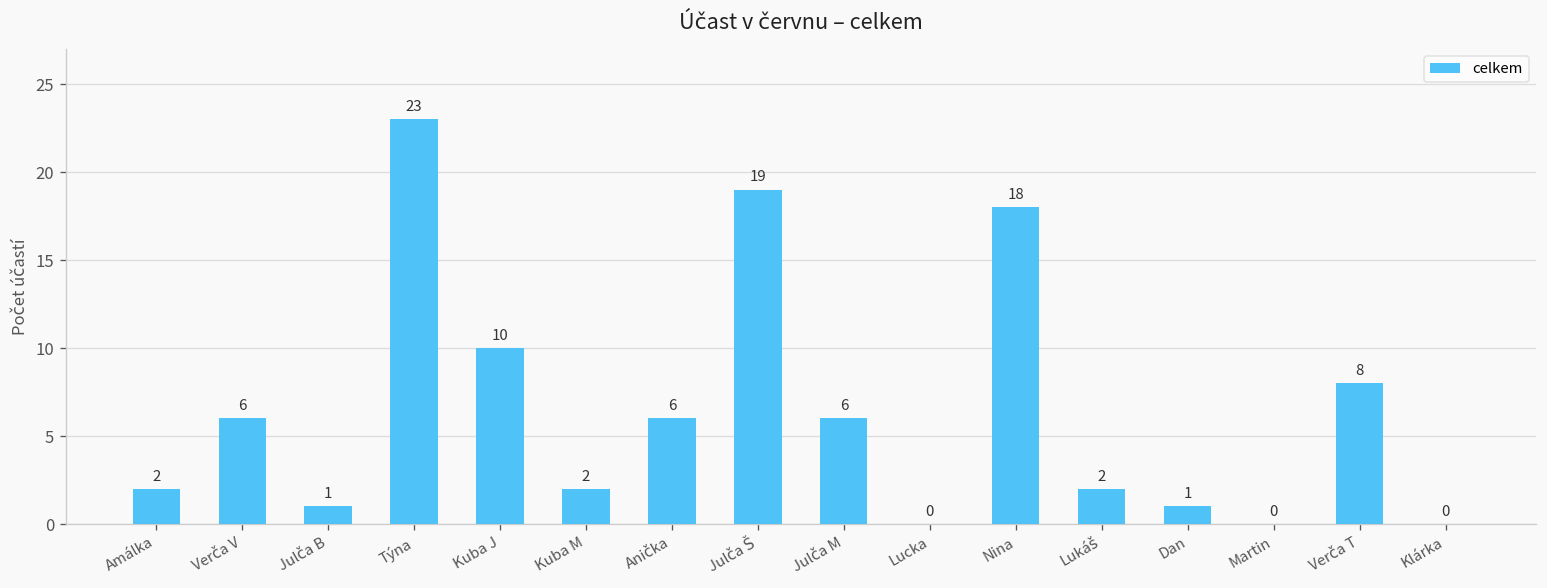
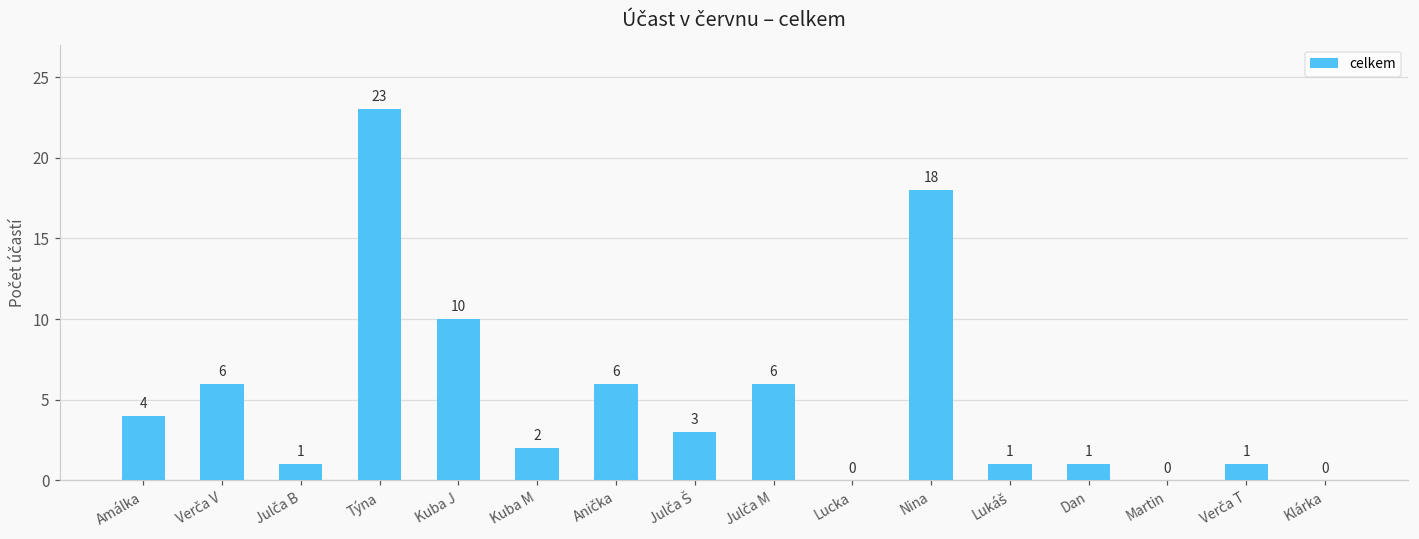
Amálka: 2 -> 4
Julča Š: 19 -> 3
Lukáš: 2 -> 1
Verča T: 8 -> 1
